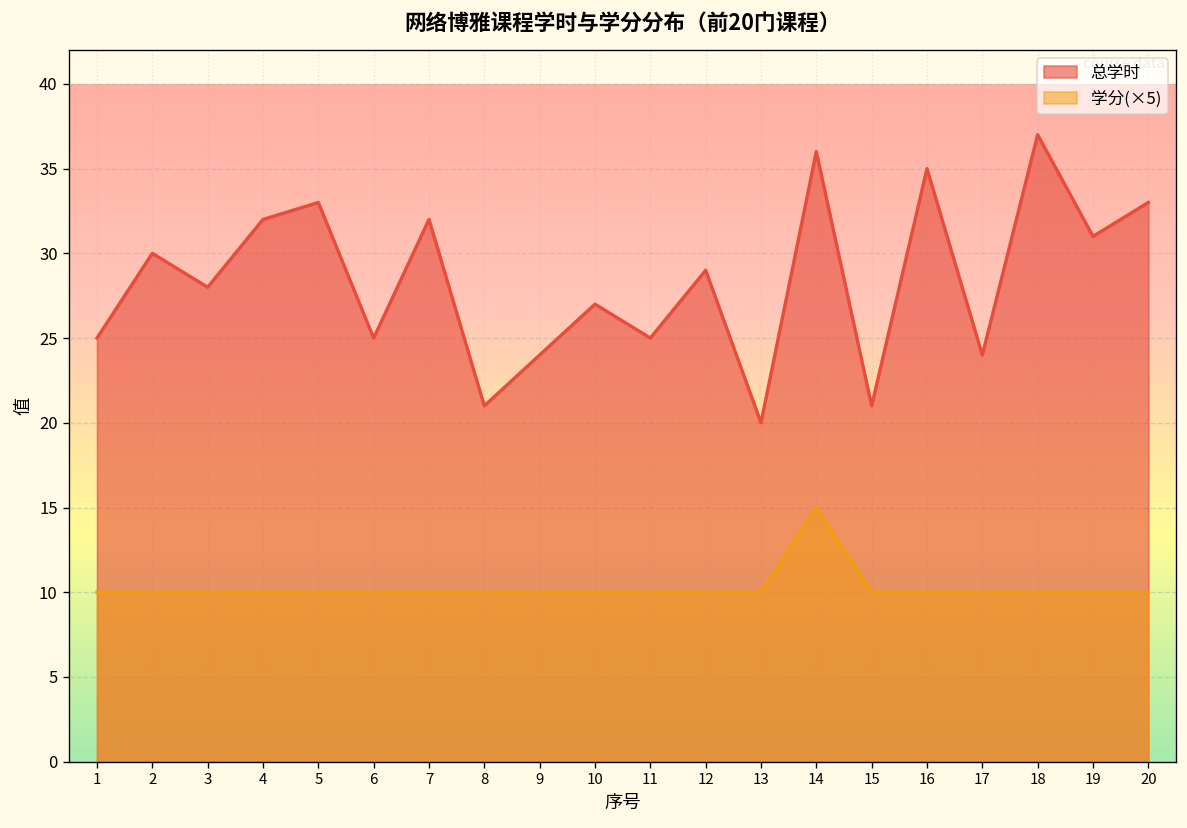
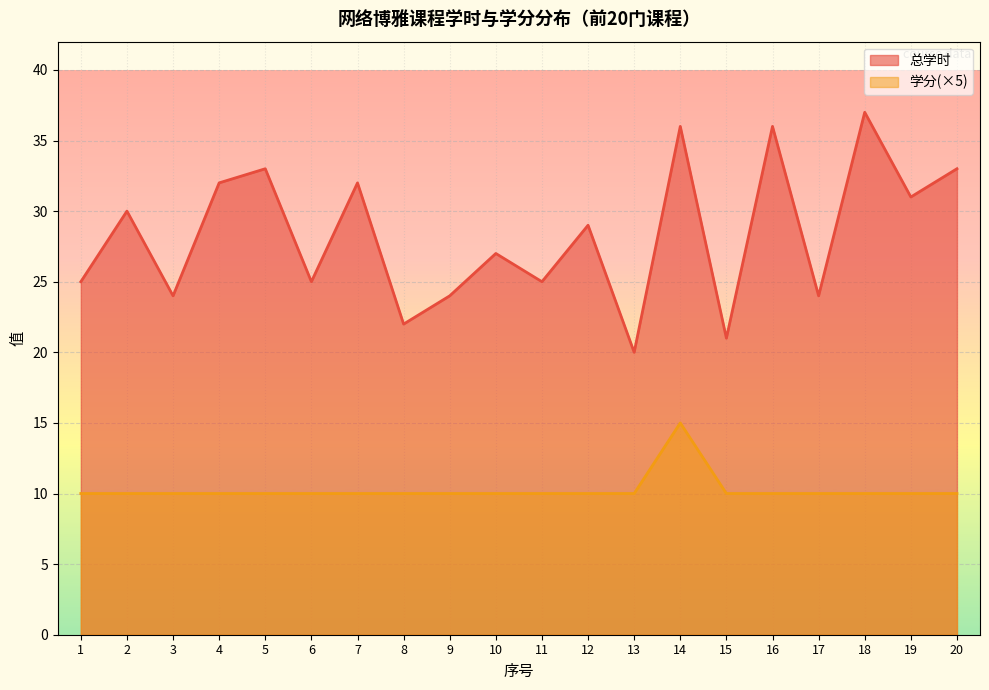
总学时, 3: 28 -> 24
总学时, 8: 21 -> 22
总学时, 16: 35 -> 36
